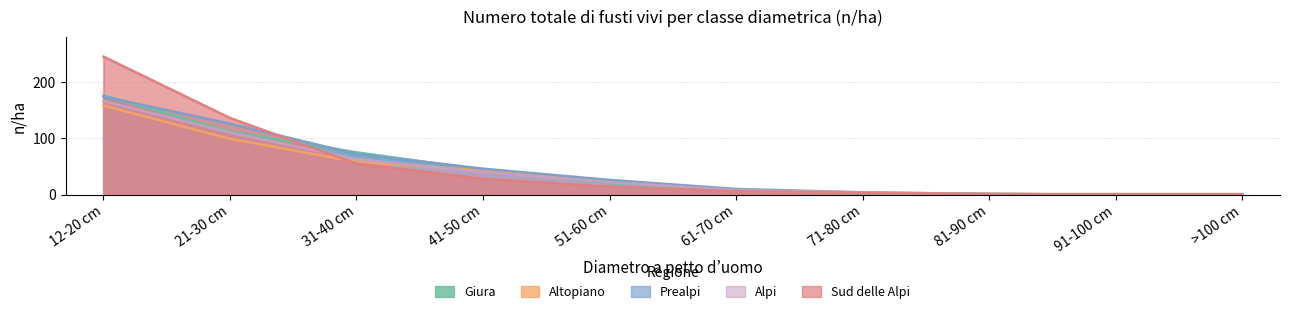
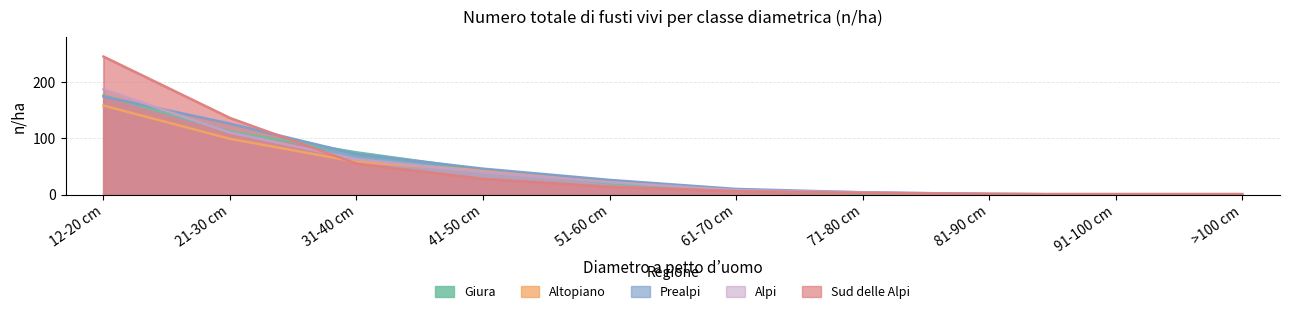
Alpi, 12-20 cm: 170 -> 190
